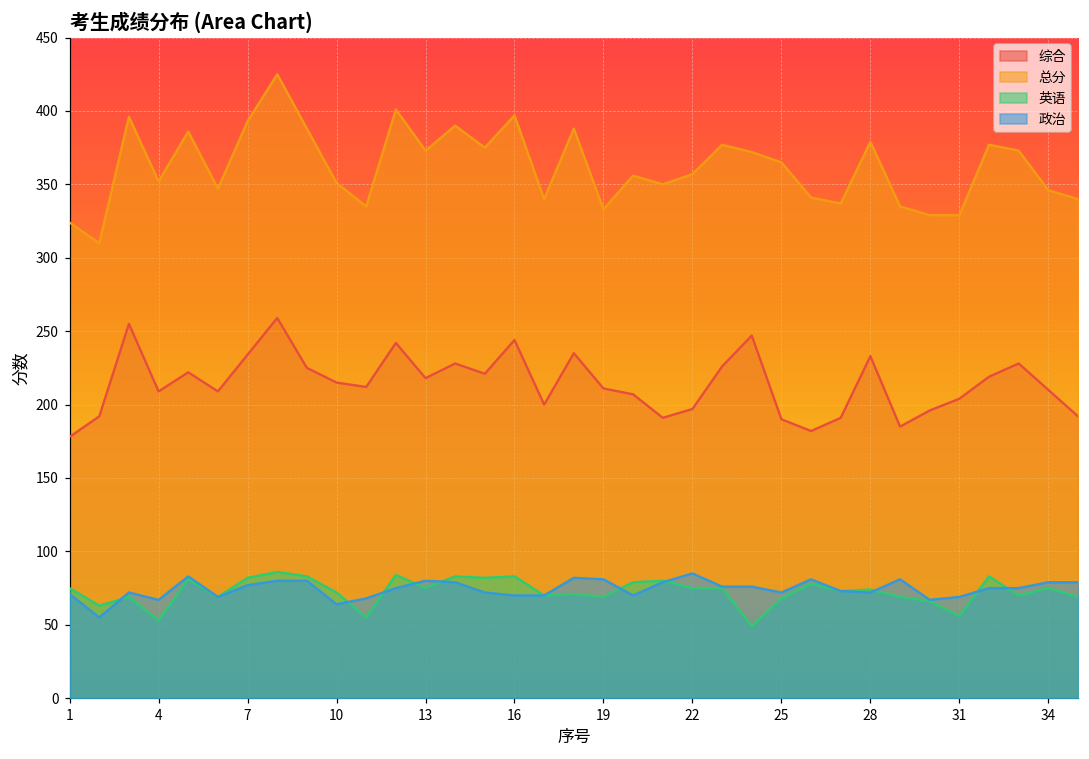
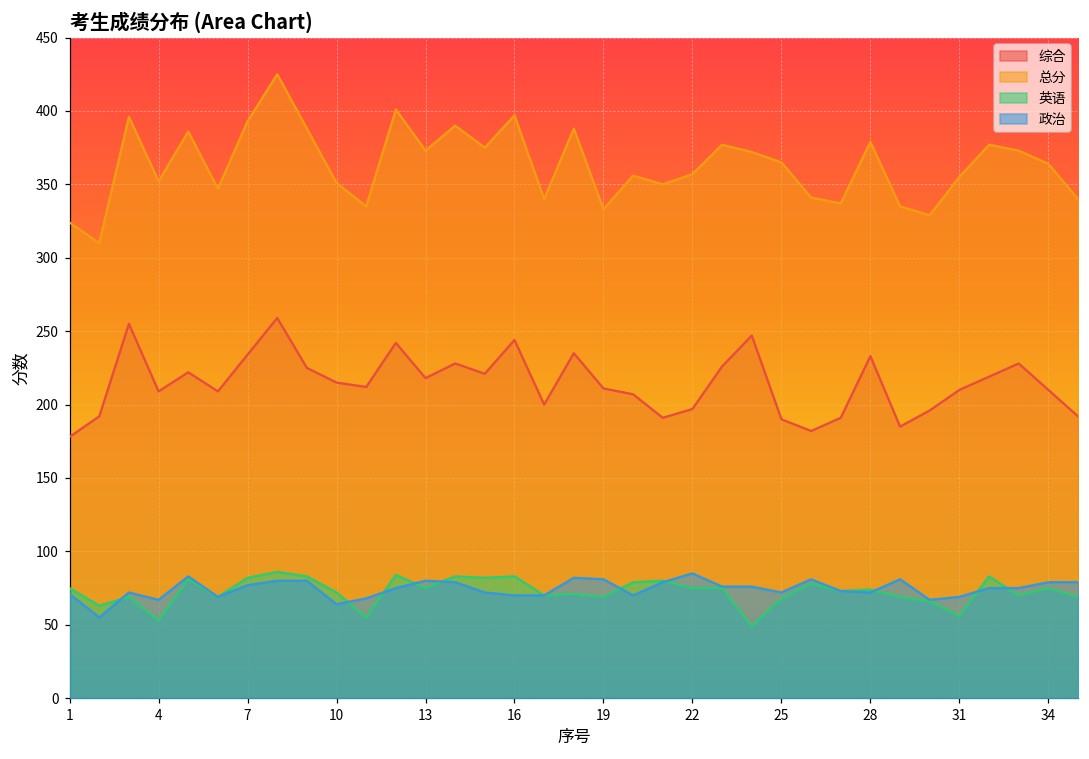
综合, 31: 204 -> 210
总分, 31: 329 -> 355
总分, 34: 346 -> 364
